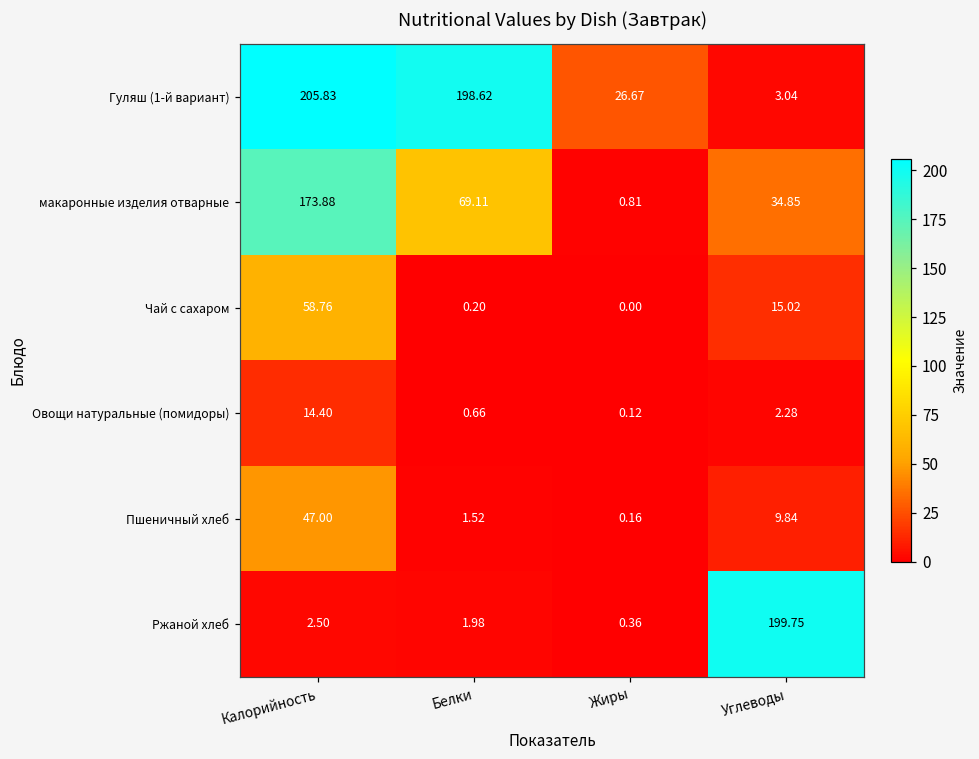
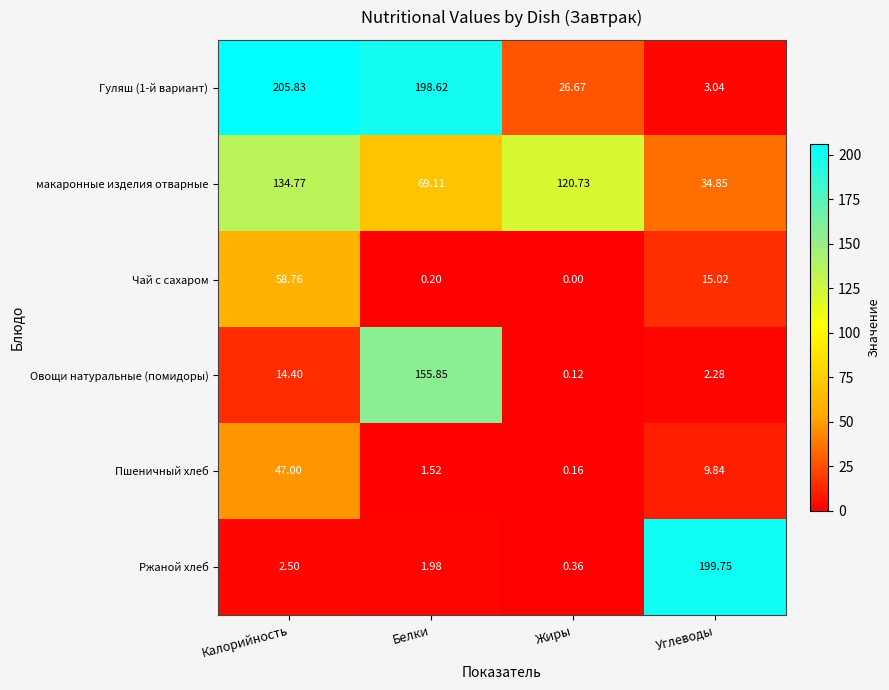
макаронные изделия отварные, Калорийность: 173.88 -> 134.77
макаронные изделия отварные, Жиры: 0.81 -> 120.73
Овощи натуральные (помидоры), Белки: 0.66 -> 155.85
